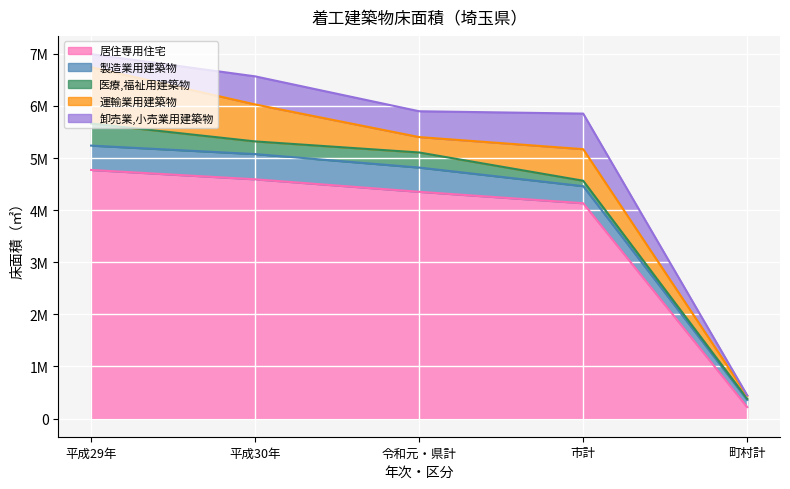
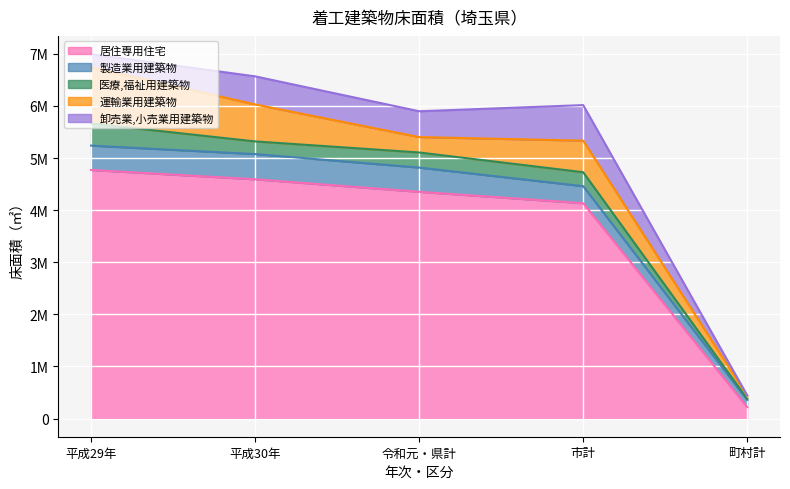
医療,福祉用建築物, 市計: 100000 -> 300000
